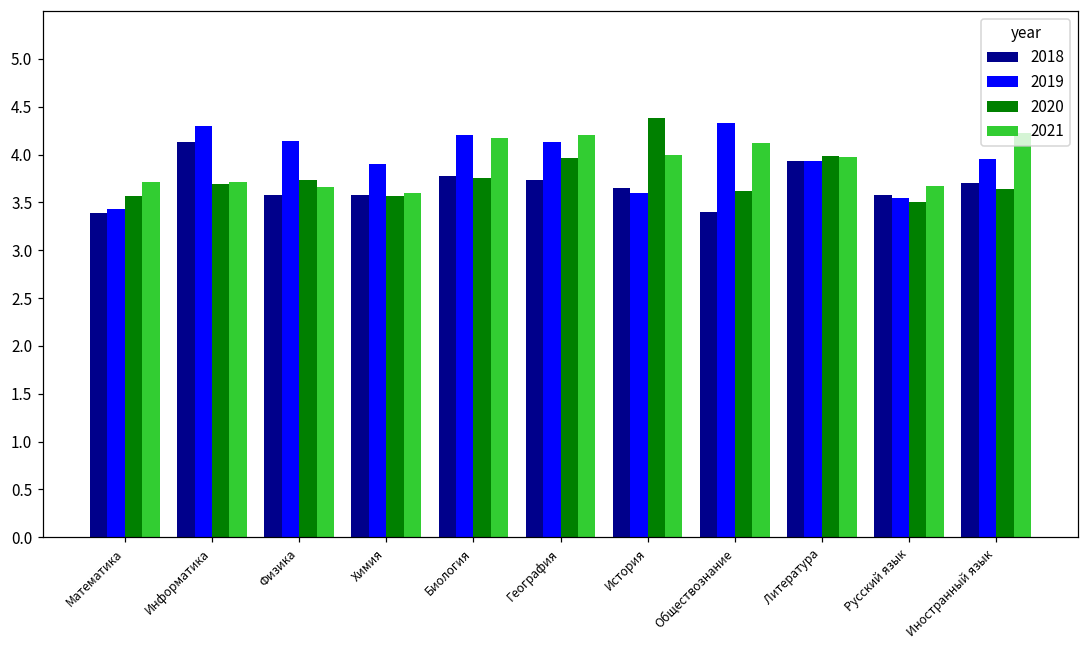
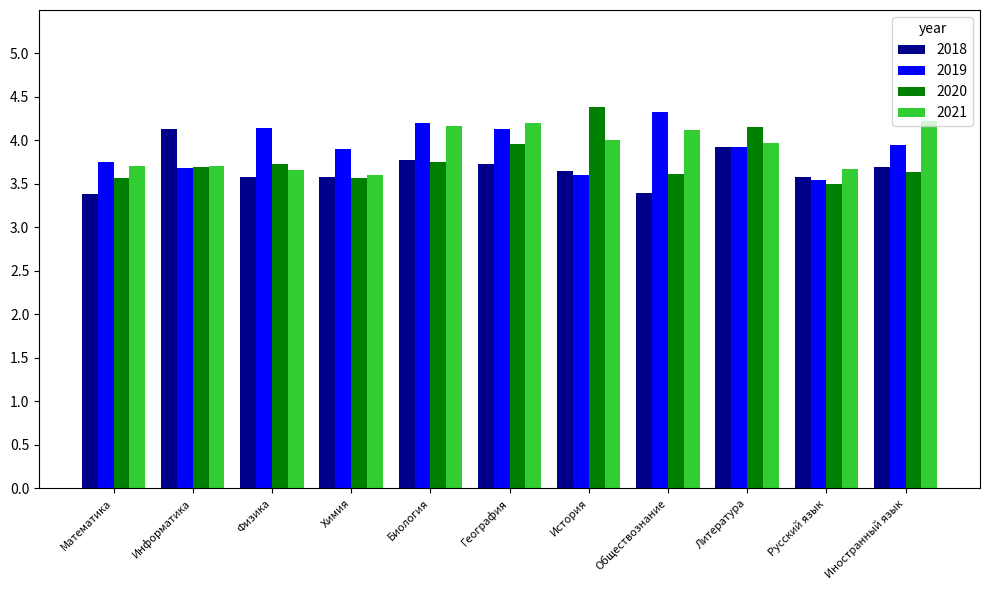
2019, Математика: 3.4 -> 3.8
2019, Информатика: 4.3 -> 3.7
2020, Литература: 4.0 -> 4.2
